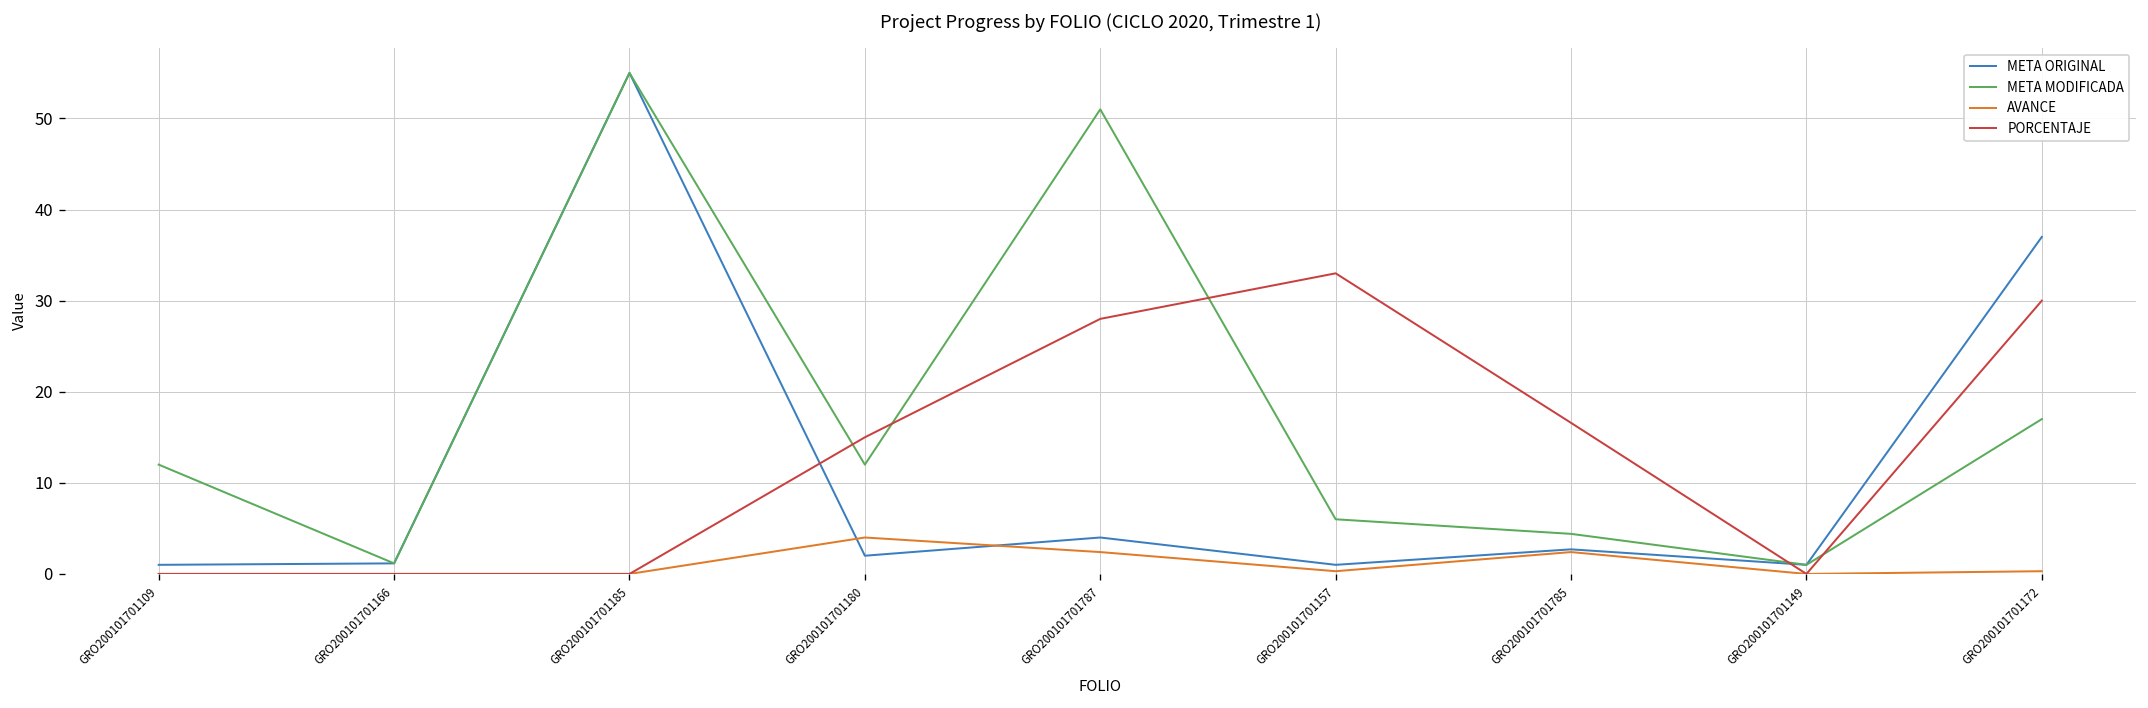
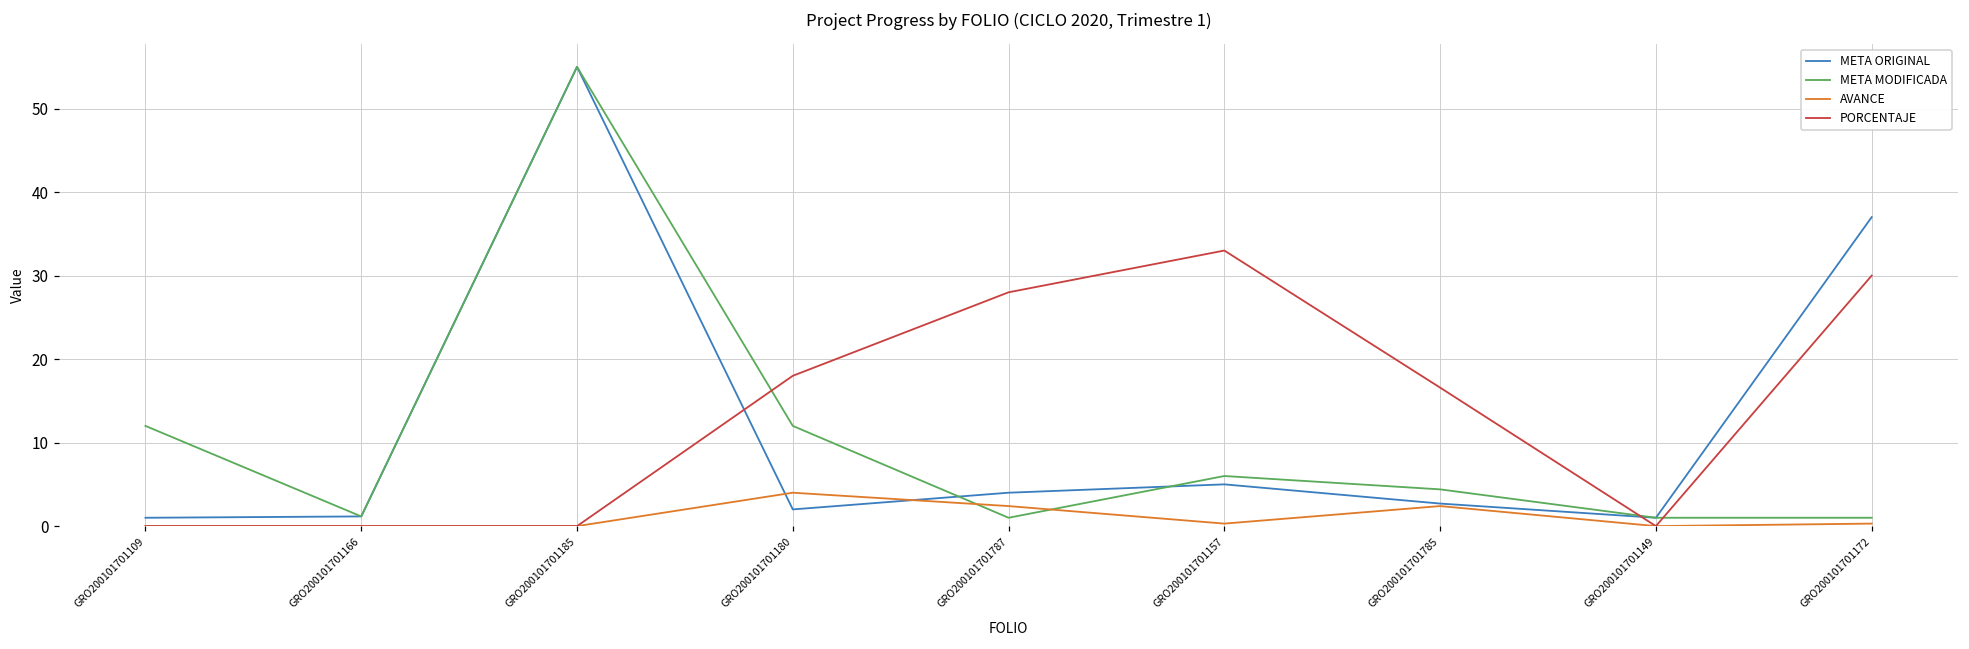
PORCENTAJE, GRO200101701180: 15 -> 18
META MODIFICADA, GRO200101701787: 51 -> 1
META ORIGINAL, GRO200101701157: 1 -> 5
META MODIFICADA, GRO200101701172: 17 -> 1
